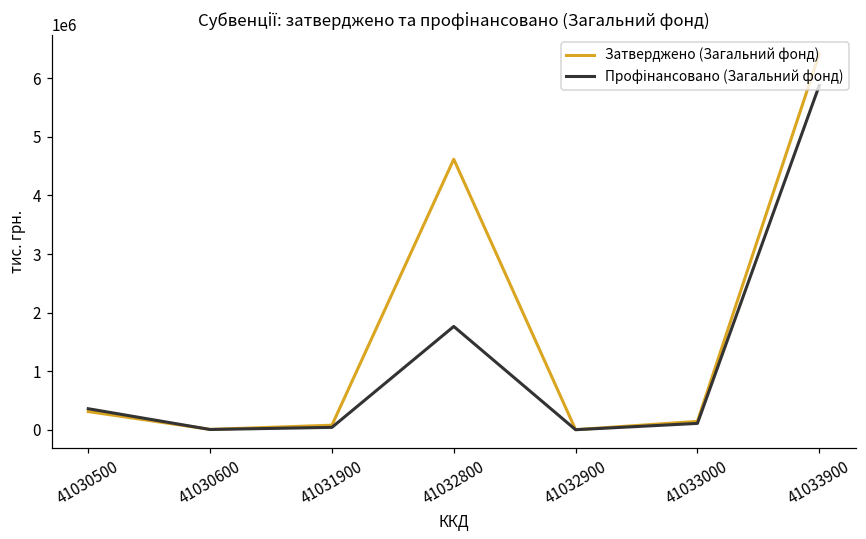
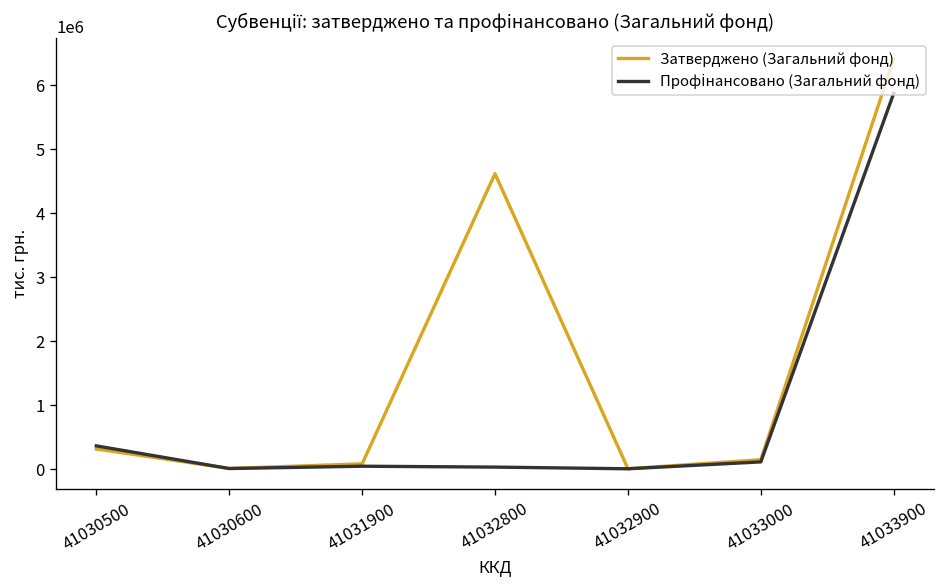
Профінансовано (Загальний фонд), 41032800: 1800000 -> 0
